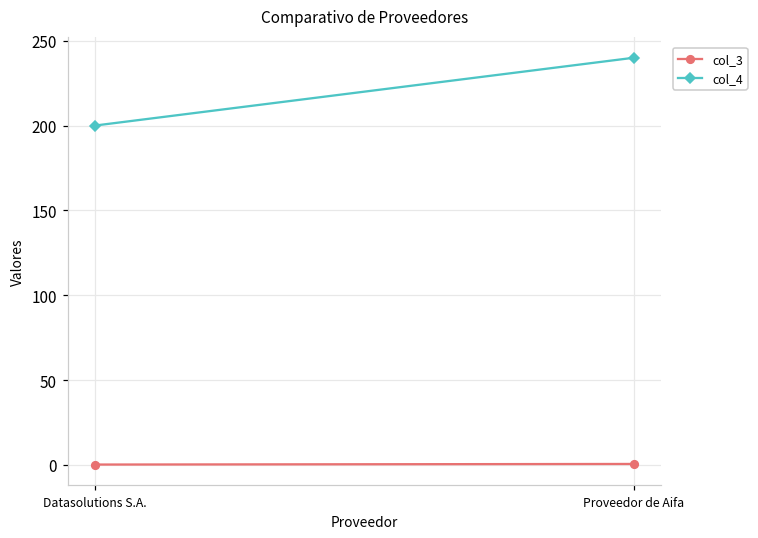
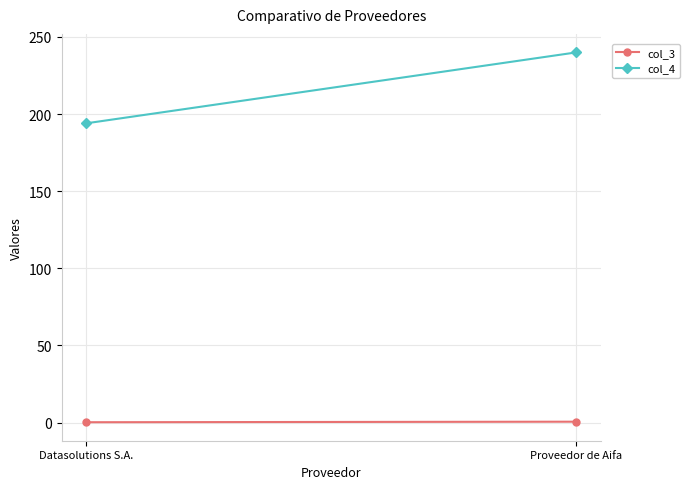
col_4, Datasolutions S.A.: 200 -> 194
